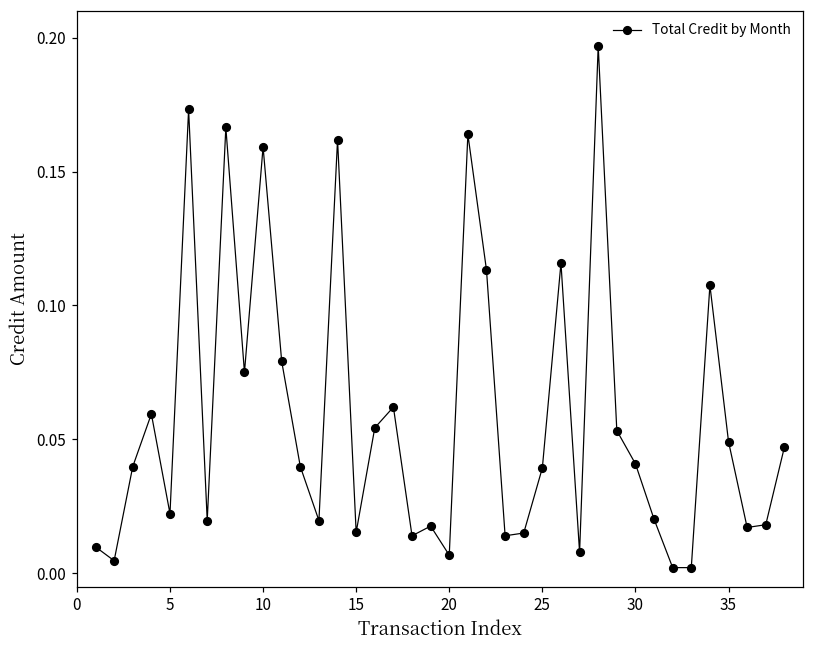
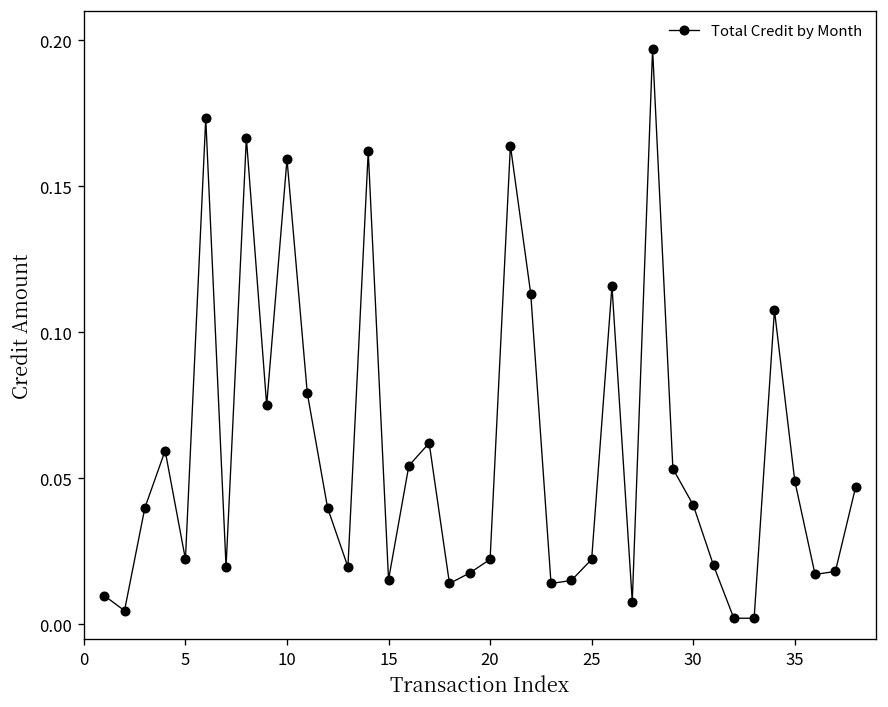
20: 0.007 -> 0.022
25: 0.039 -> 0.022
